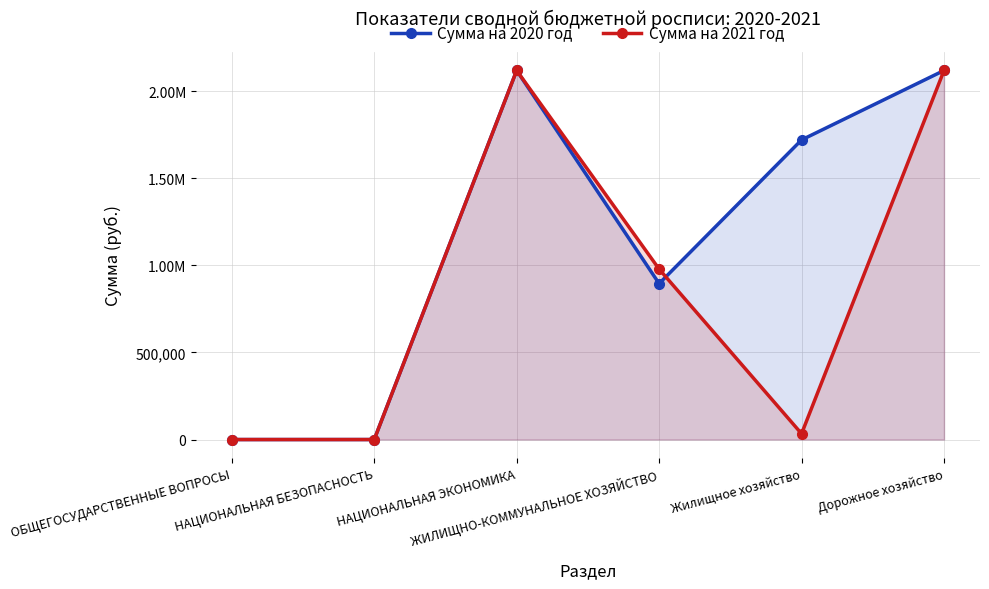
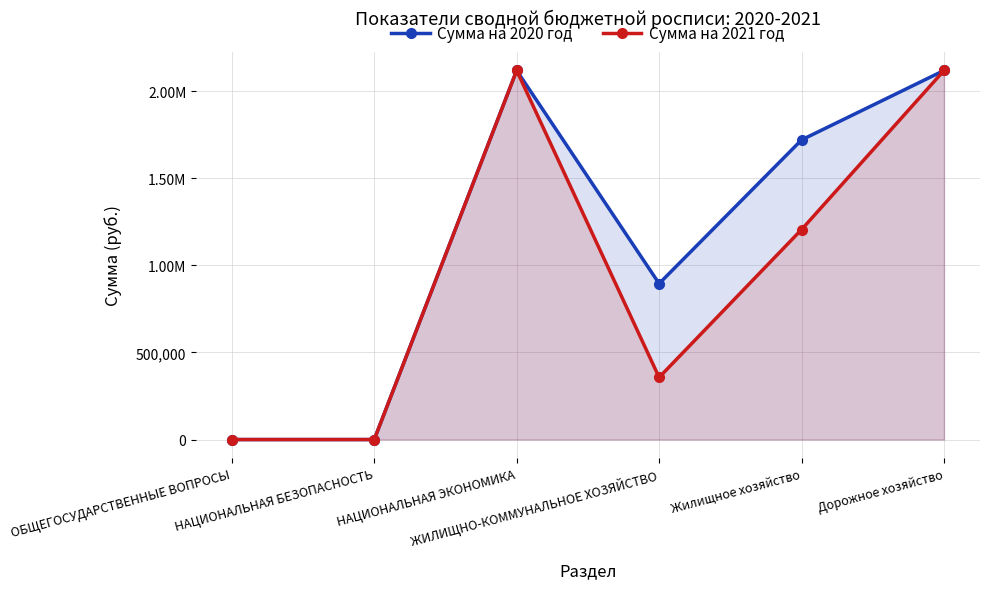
Сумма на 2021 год, ЖИЛИЩНО-КОММУНАЛЬНОЕ ХОЗЯЙСТВО: 980,000 -> 360,000
Сумма на 2021 год, Жилищное хозяйство: 30,000 -> 1,210,000
